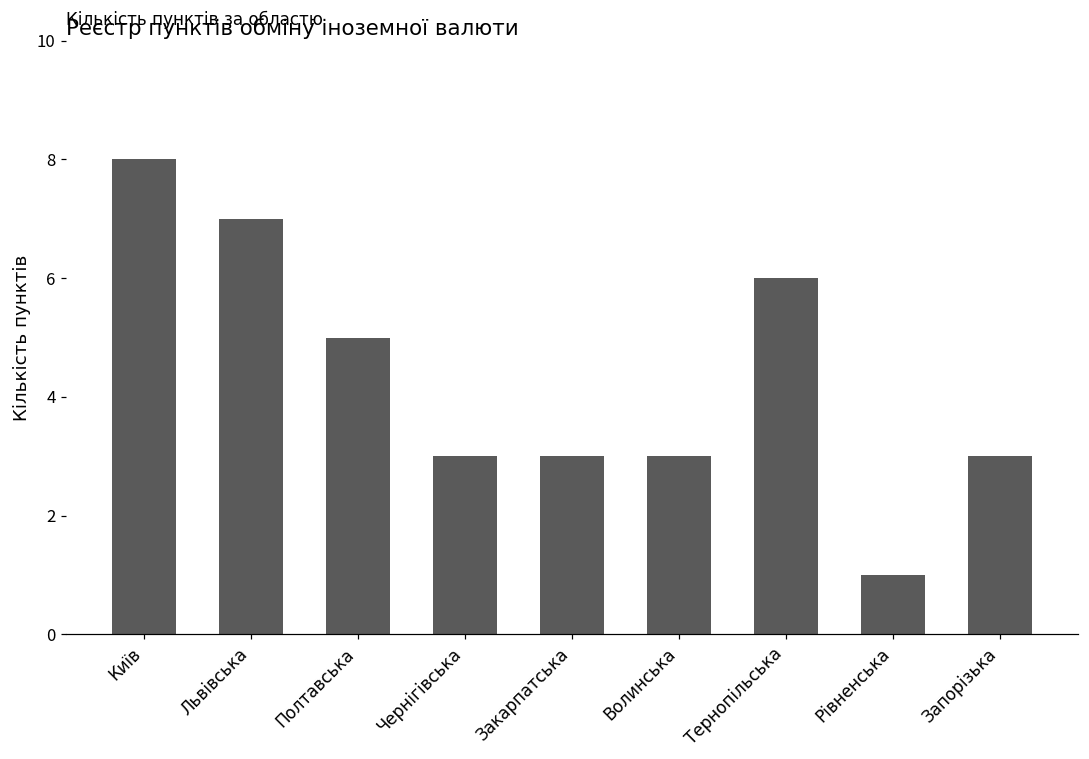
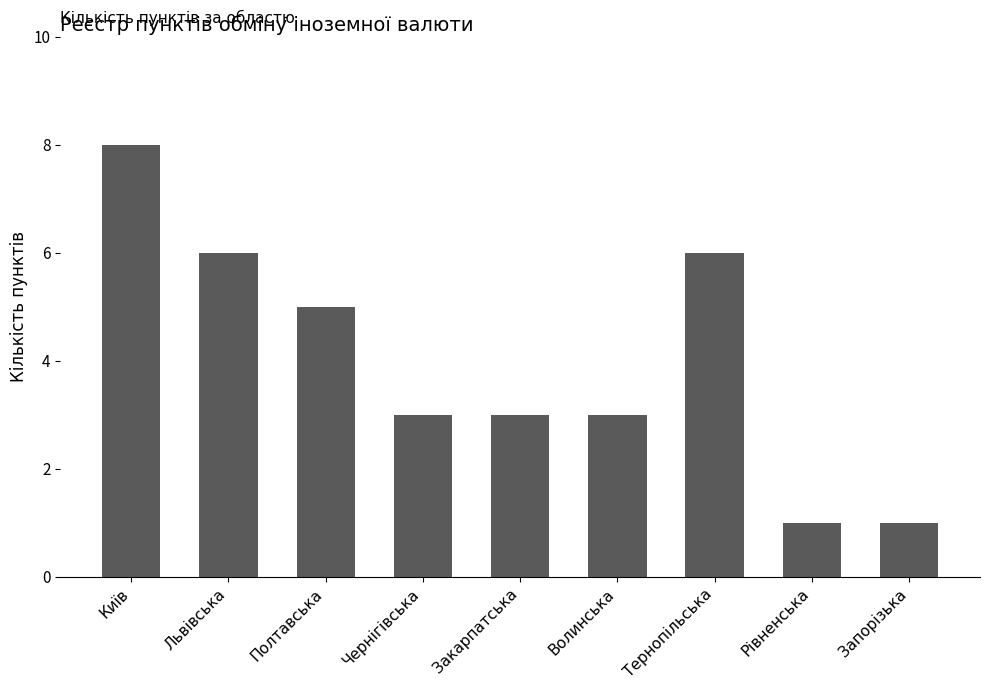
Львівська: 7 -> 6
Запорізька: 3 -> 1
